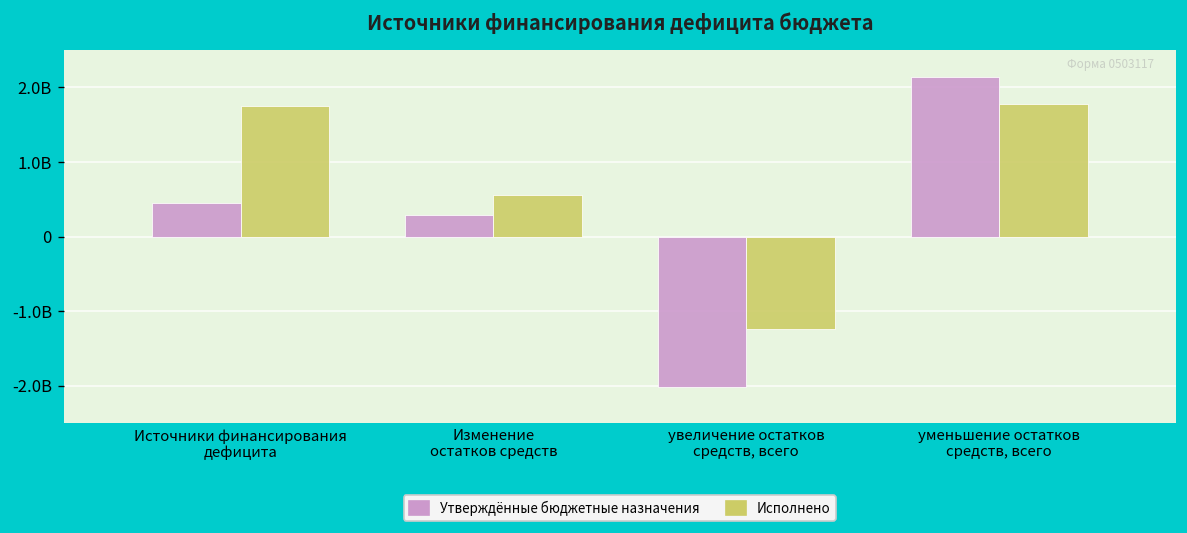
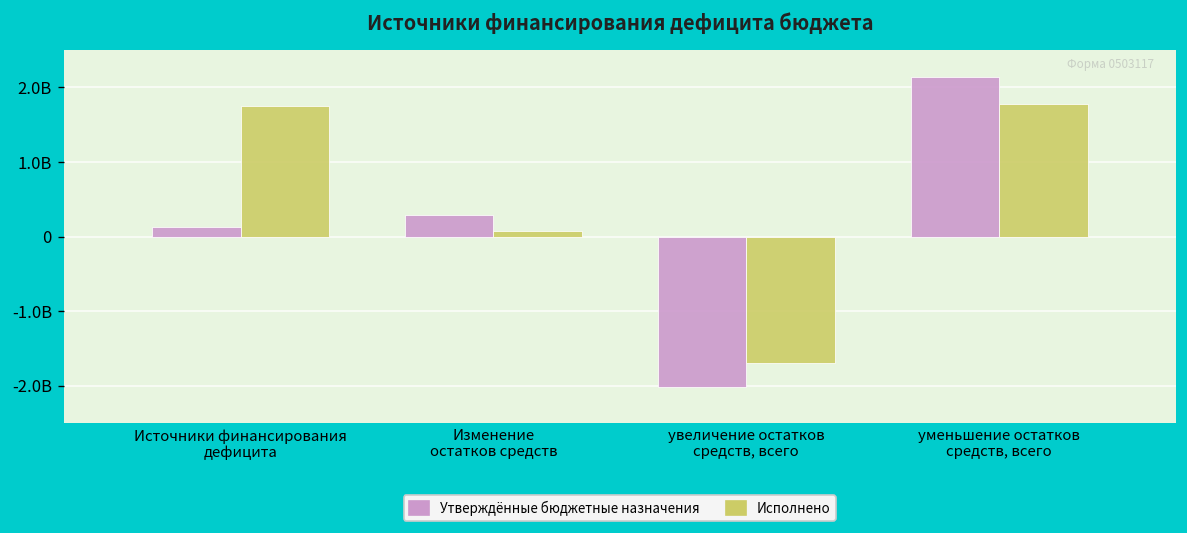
Утверждённые бюджетные назначения, Источники финансирования дефицита: 500000000 -> 100000000
Исполнено, Изменение остатков средств: 600000000 -> 100000000
Исполнено, увеличение остатков средств, всего: -1200000000 -> -1700000000
